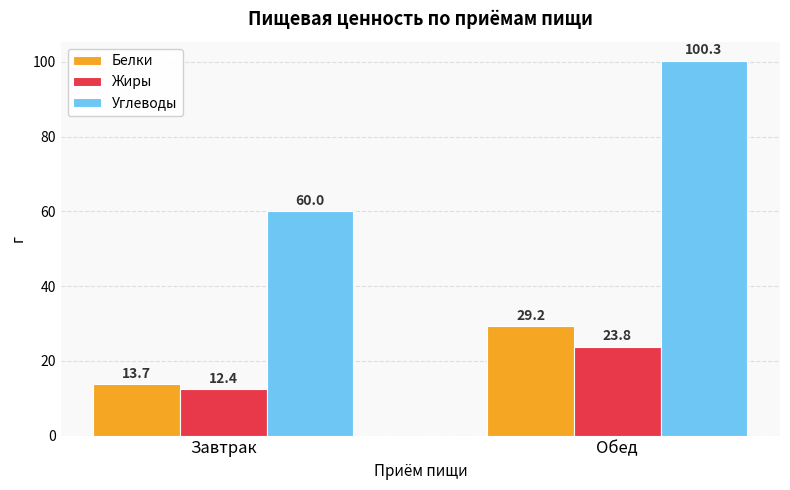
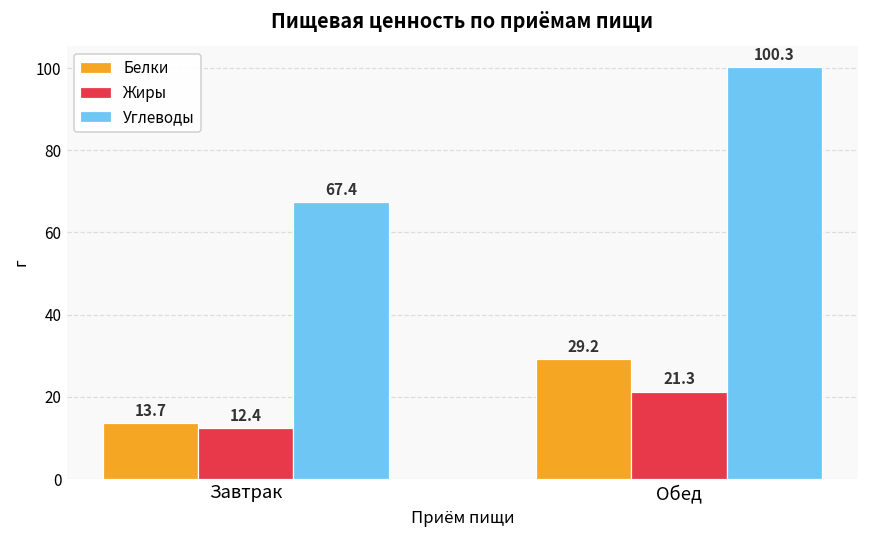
Углеводы, Завтрак: 60.0 -> 67.4
Жиры, Обед: 23.8 -> 21.3
